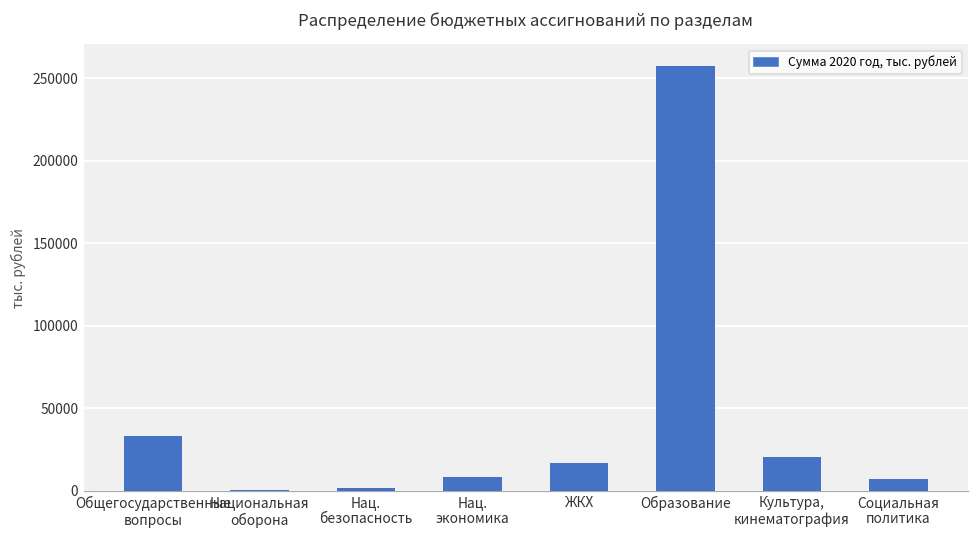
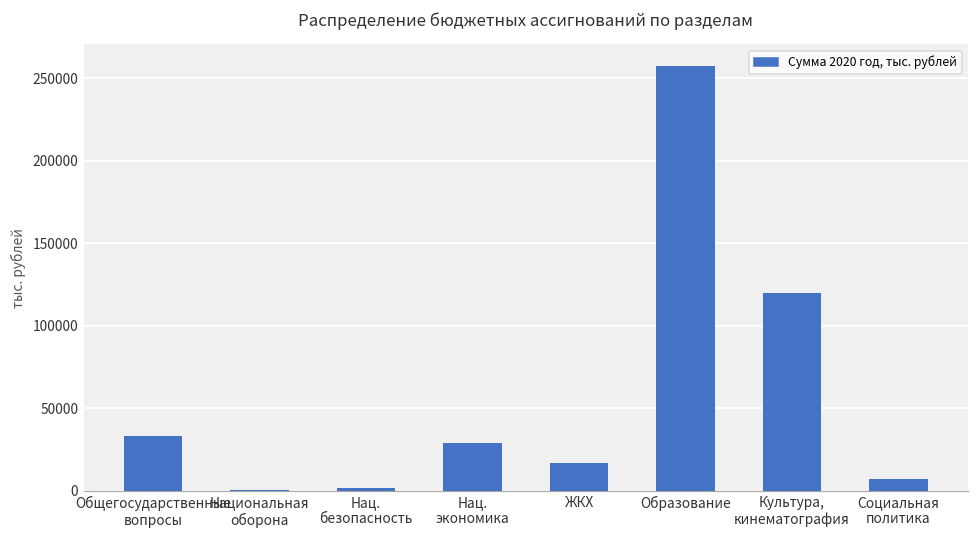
Нац. экономика: 8000 -> 29000
Культура, кинематография: 21000 -> 120000
